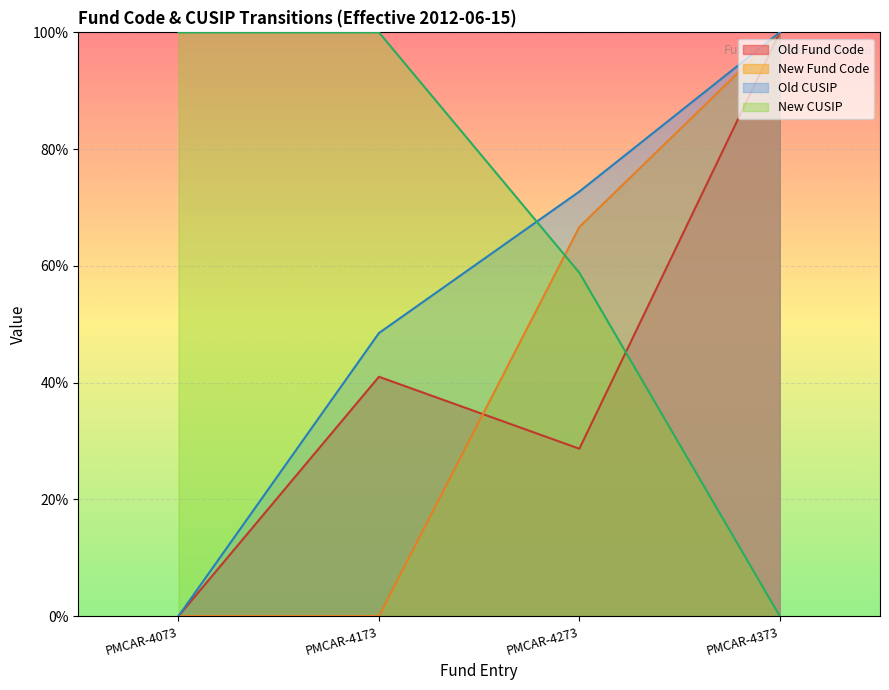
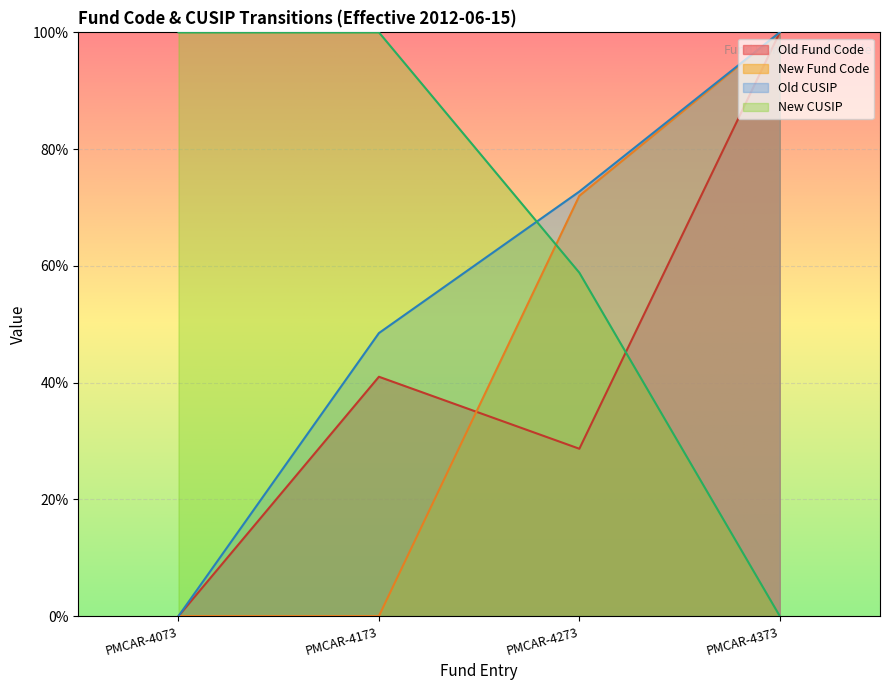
New Fund Code, PMCAR-4273: 67% -> 72%
